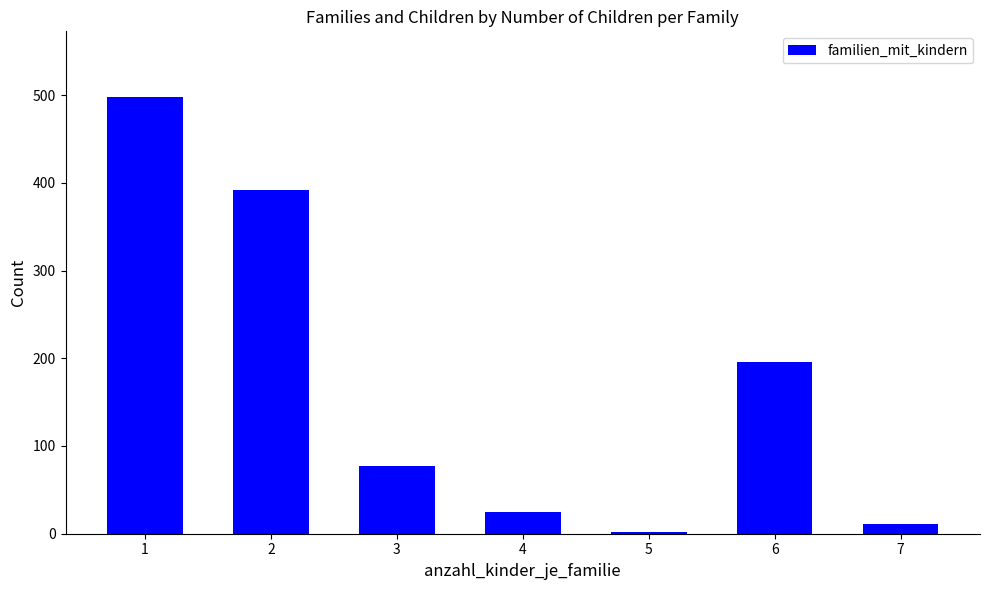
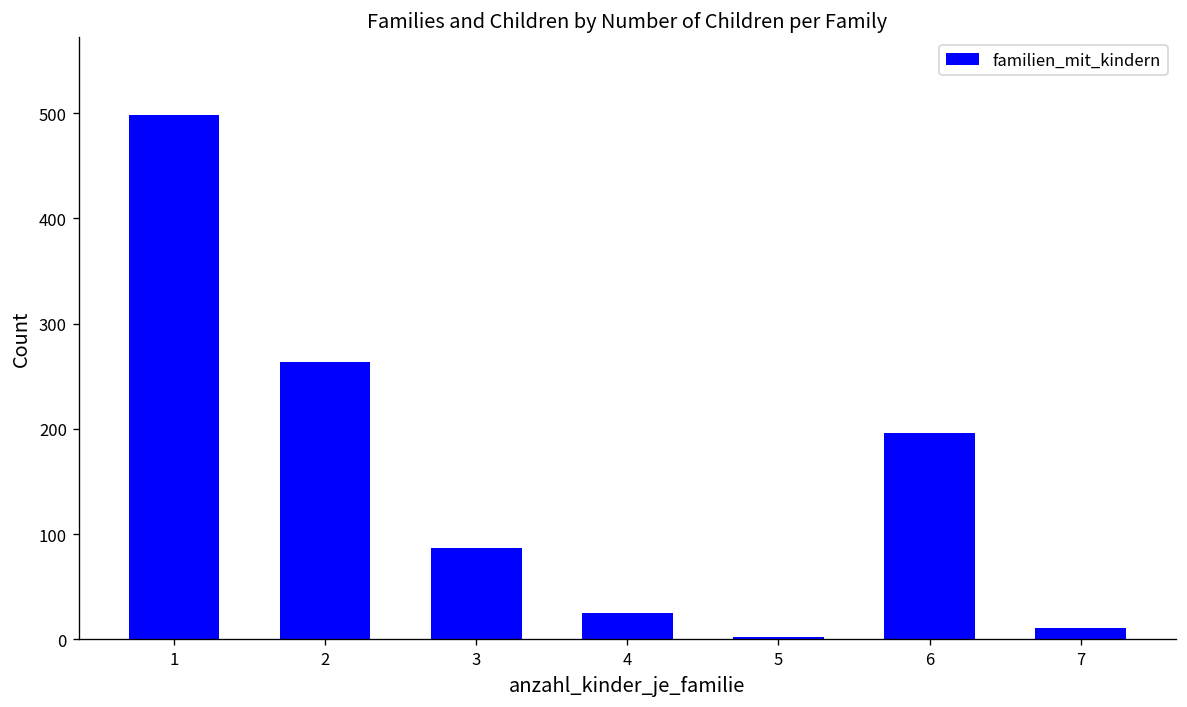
2: 390 -> 260
3: 80 -> 90
